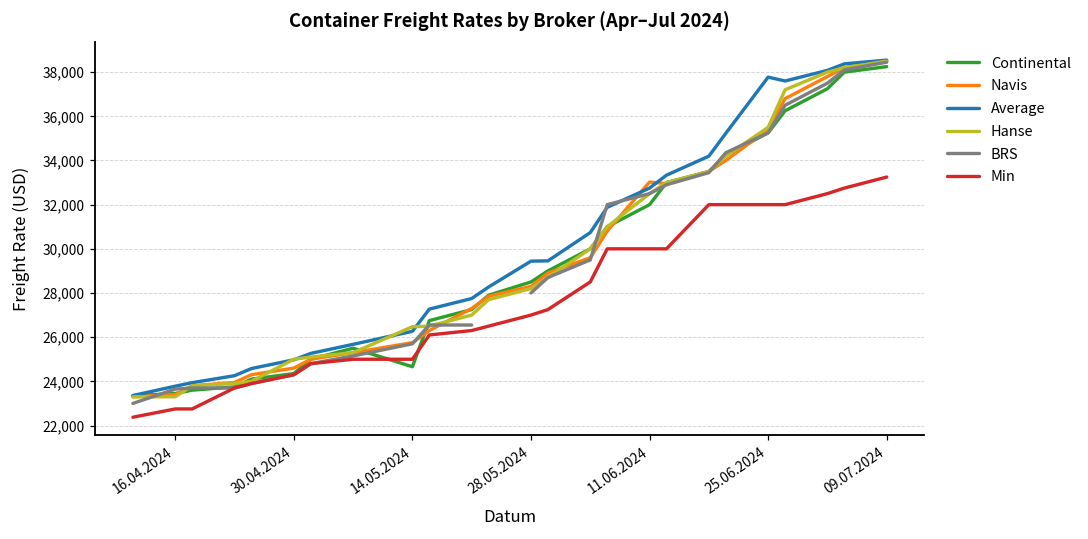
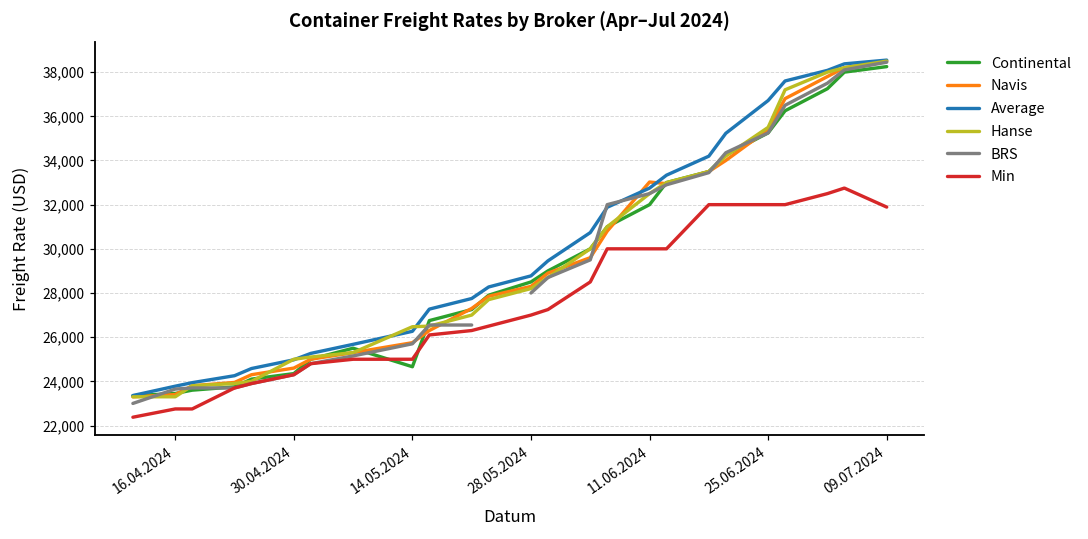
Average, 28.05.2024: 29,400 -> 28,800
Average, 25.06.2024: 37,800 -> 36,700
Min, 09.07.2024: 33,300 -> 31,900
